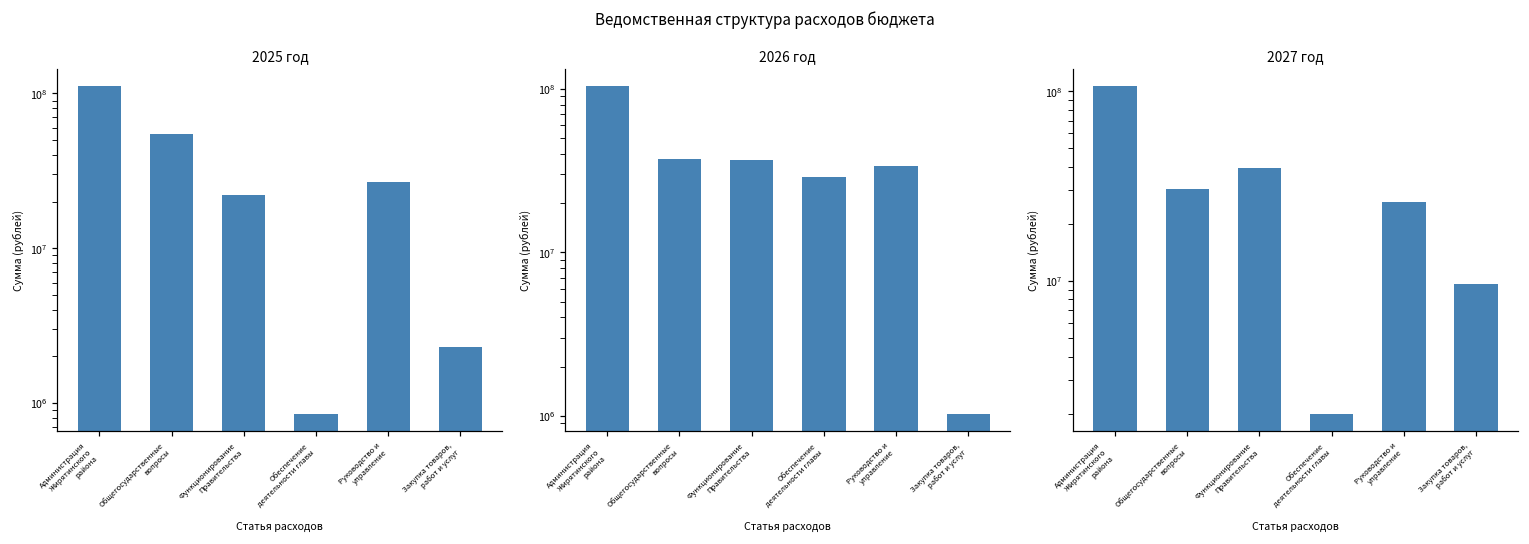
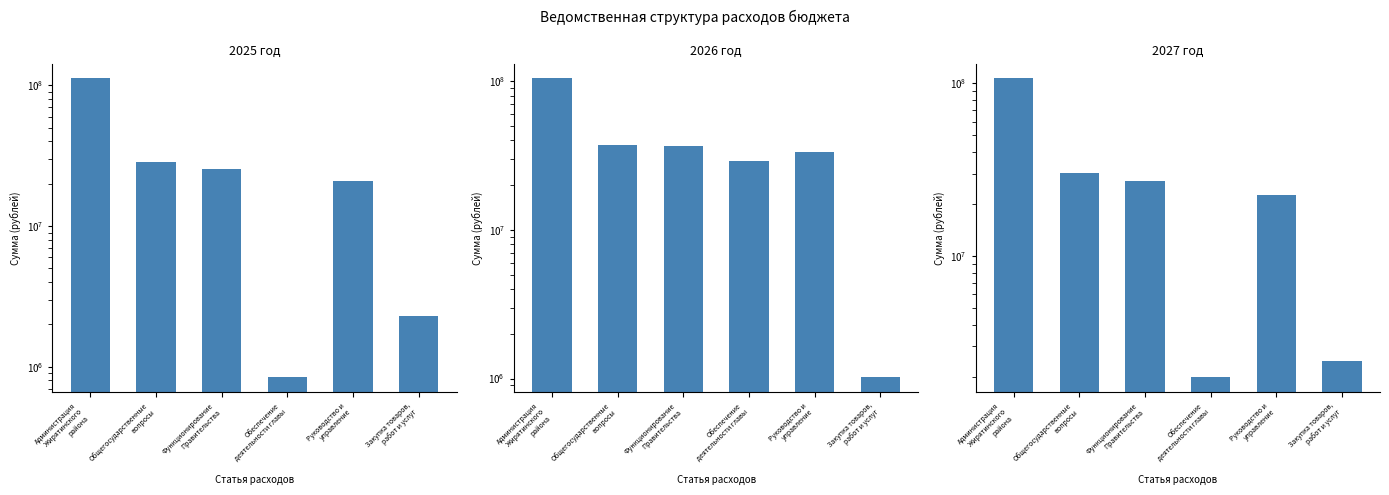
2025 год, Общегосударственные вопросы: 55000000 -> 29000000
2025 год, Функционирование Правительства: 22000000 -> 25000000
2025 год, Руководство и управление: 27000000 -> 21000000
2027 год, Функционирование Правительства: 39000000 -> 27000000
2027 год, Руководство и управление: 26000000 -> 23000000
2027 год, Закупка товаров, работ и услуг: 10000000 -> 2500000
